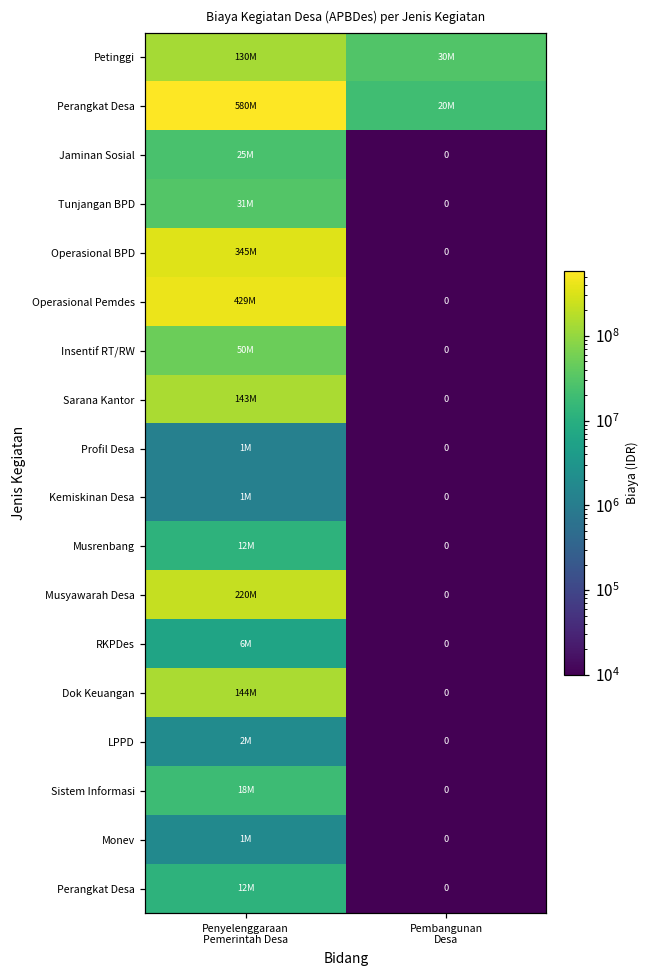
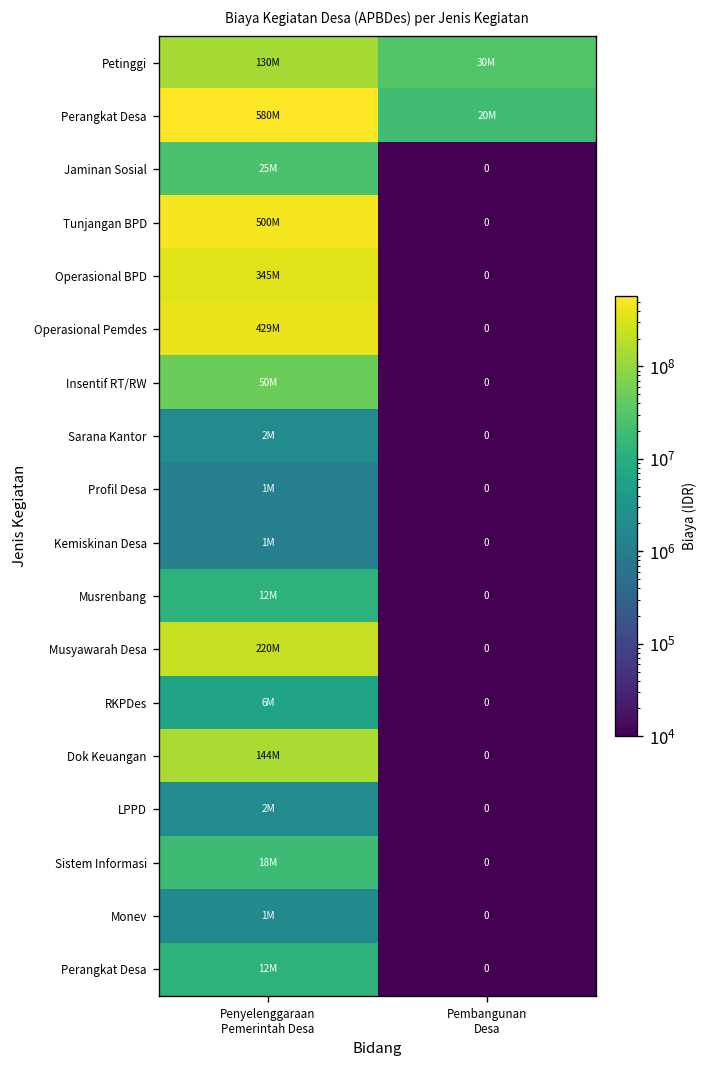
Tunjangan BPD, Penyelenggaraan Pemerintah Desa: 31M -> 500M
Sarana Kantor, Penyelenggaraan Pemerintah Desa: 143M -> 2M
